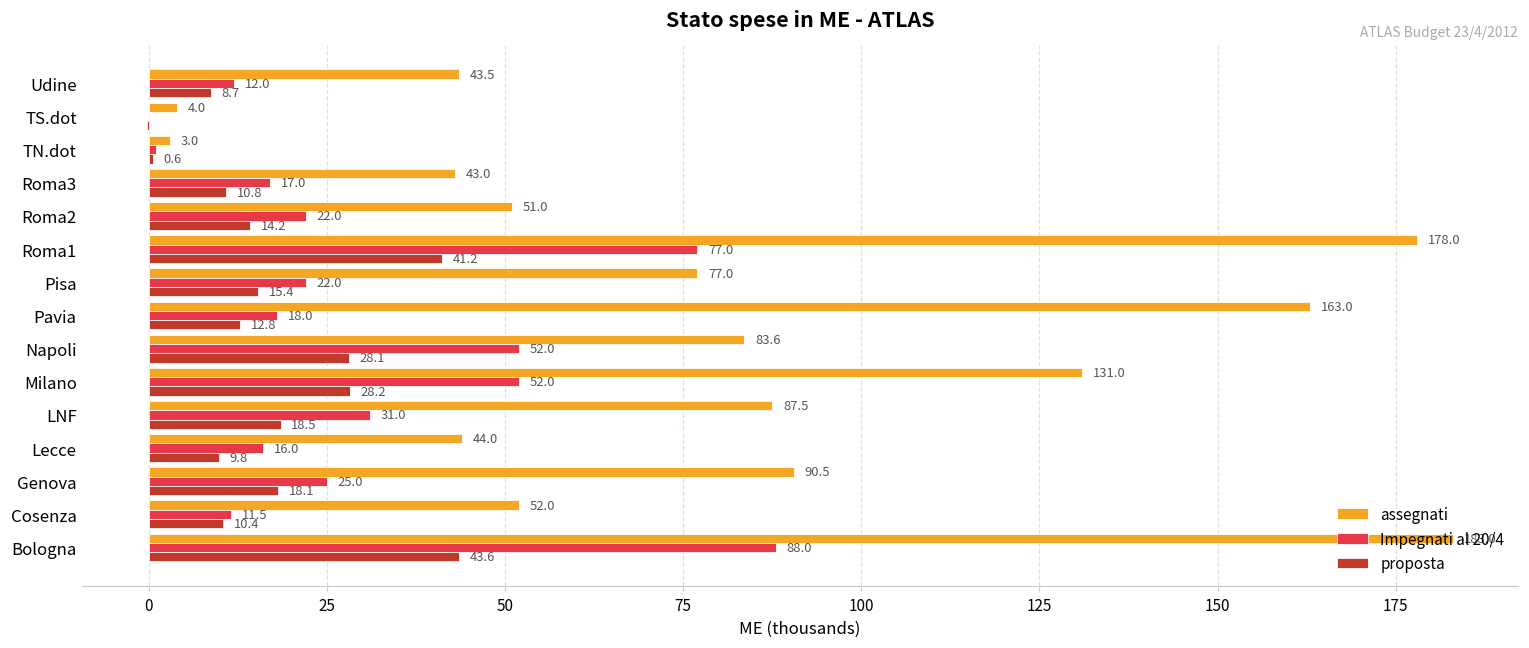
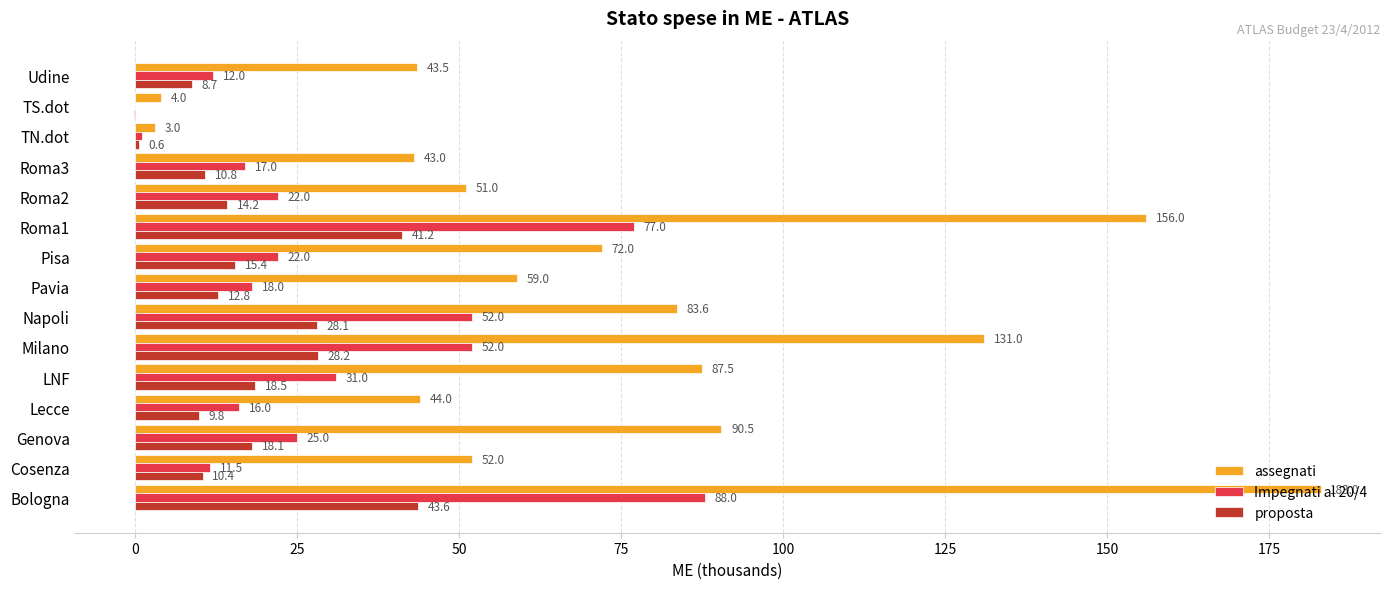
assegnati, Roma1: 178.0 -> 156.0
assegnati, Pisa: 77.0 -> 72.0
assegnati, Pavia: 163.0 -> 59.0
